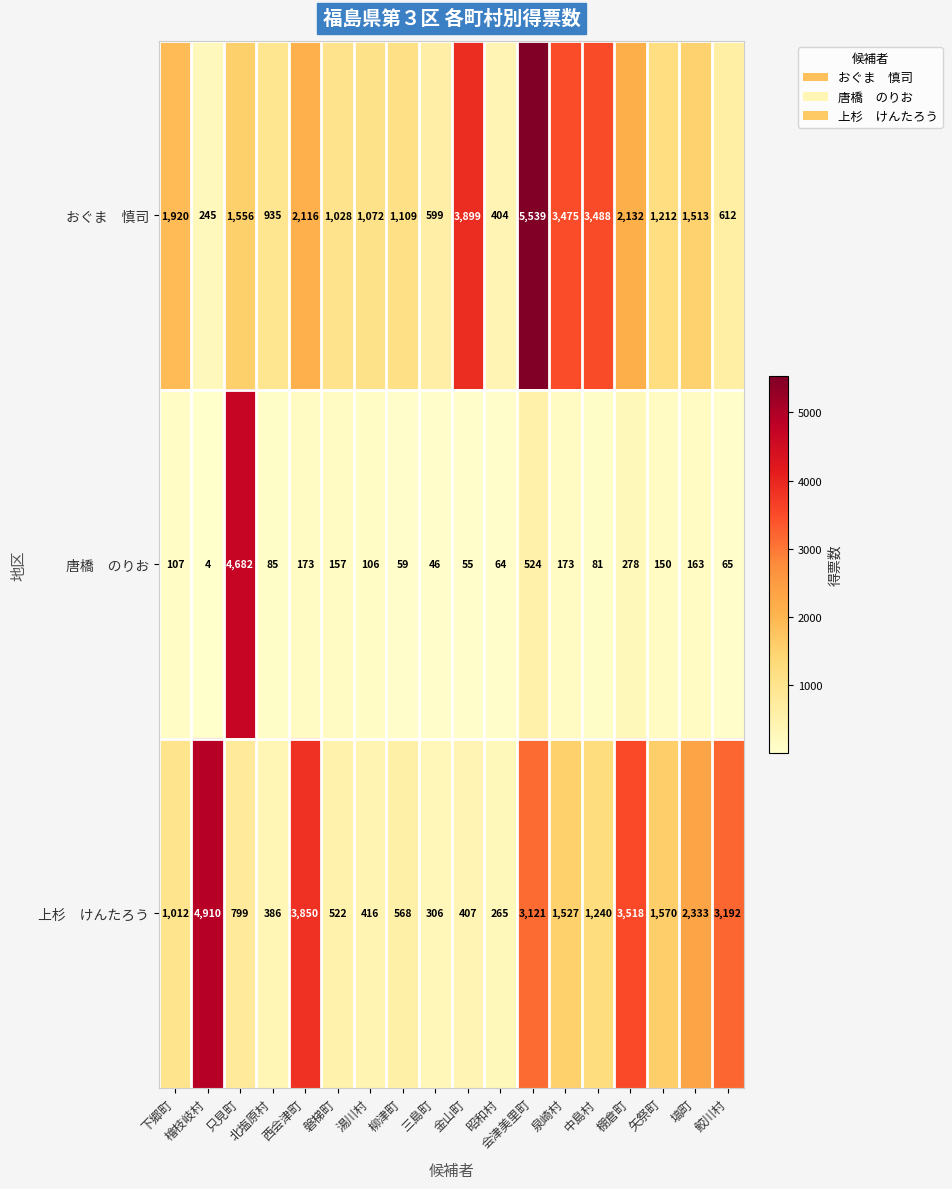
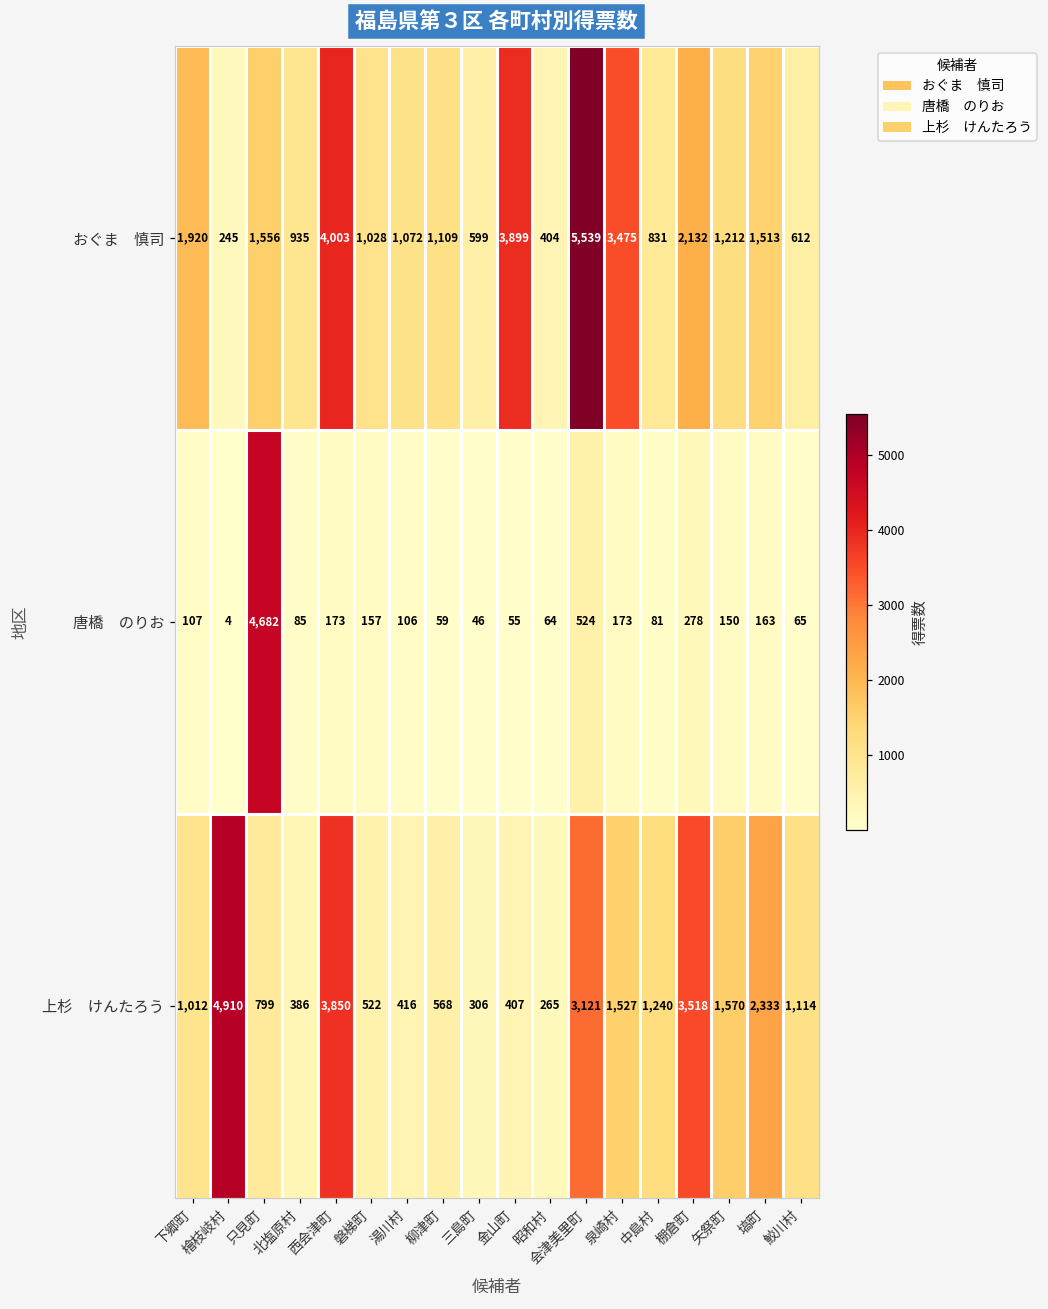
おぐま 慎司, 西会津町: 2,116 -> 4,003
おぐま 慎司, 中島村: 3,488 -> 831
上杉 けんたろう, 鮫川村: 3,192 -> 1,114
